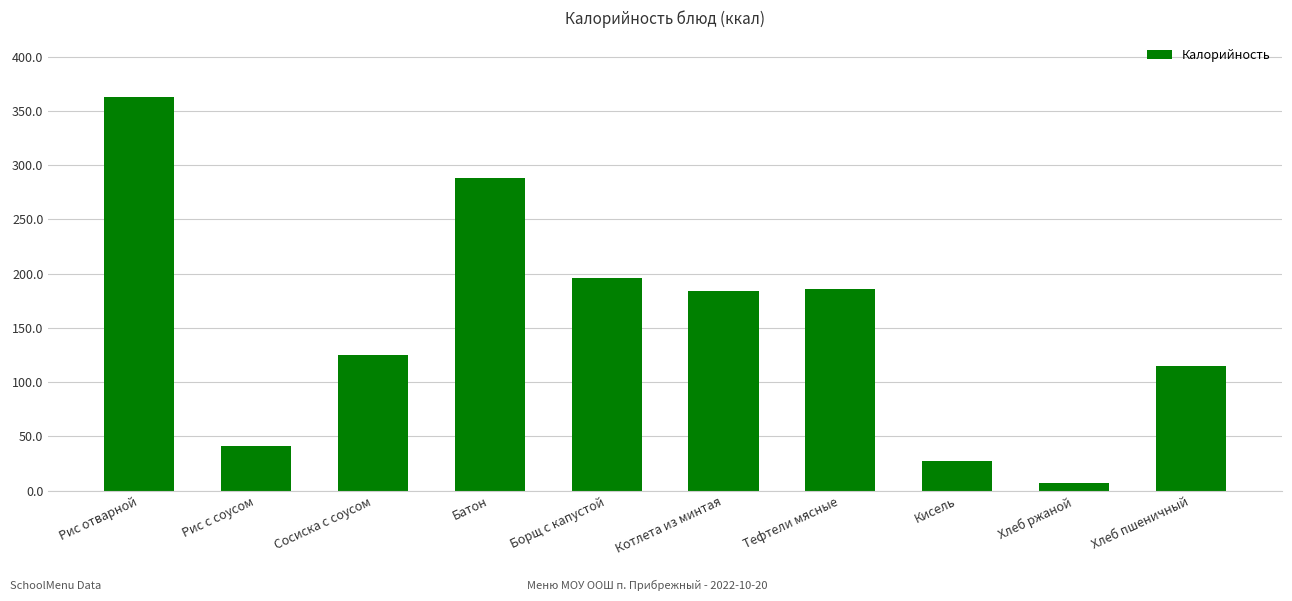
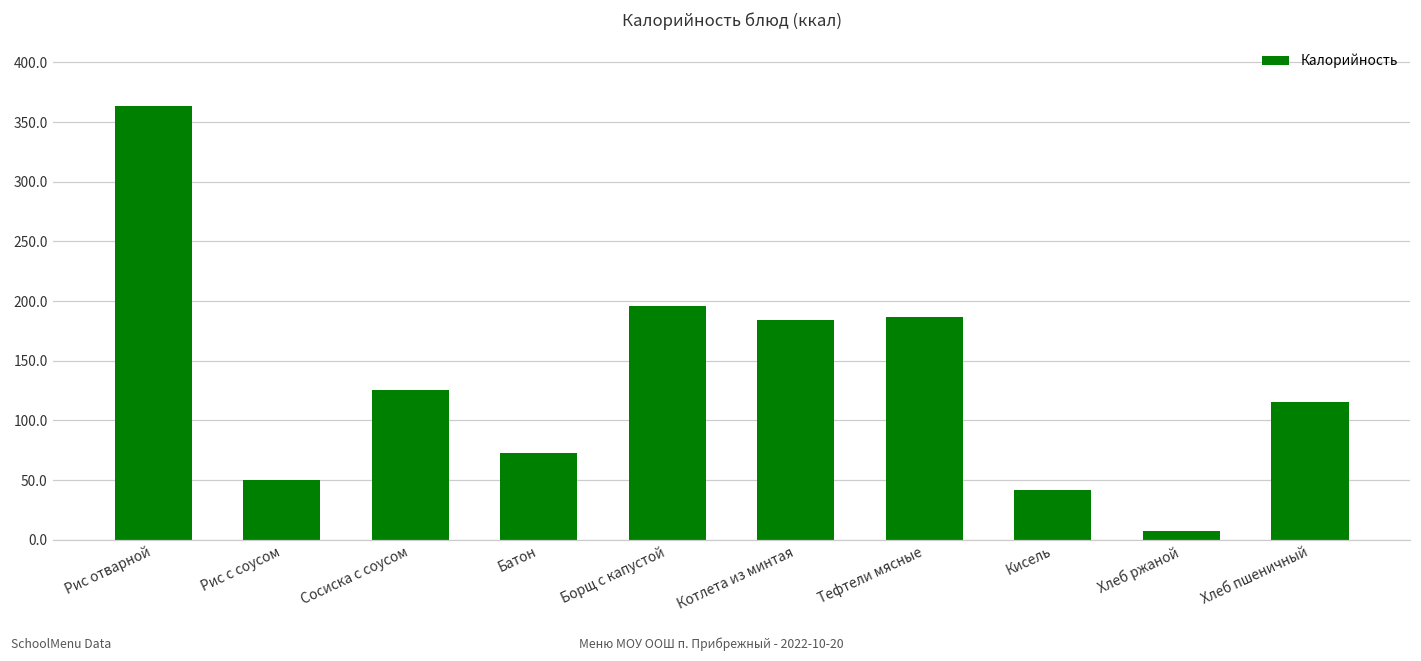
Рис с соусом: 41 -> 50
Батон: 288 -> 72
Кисель: 27 -> 42
